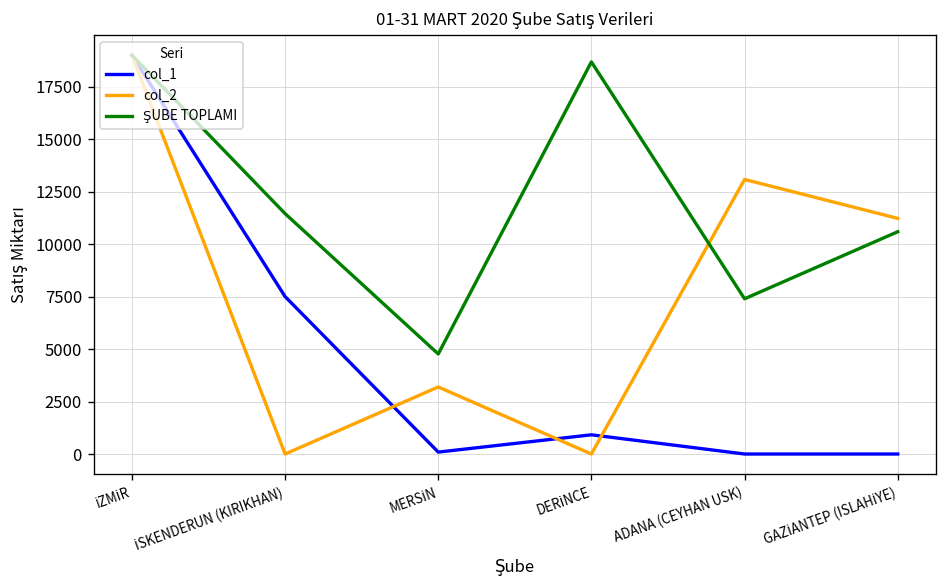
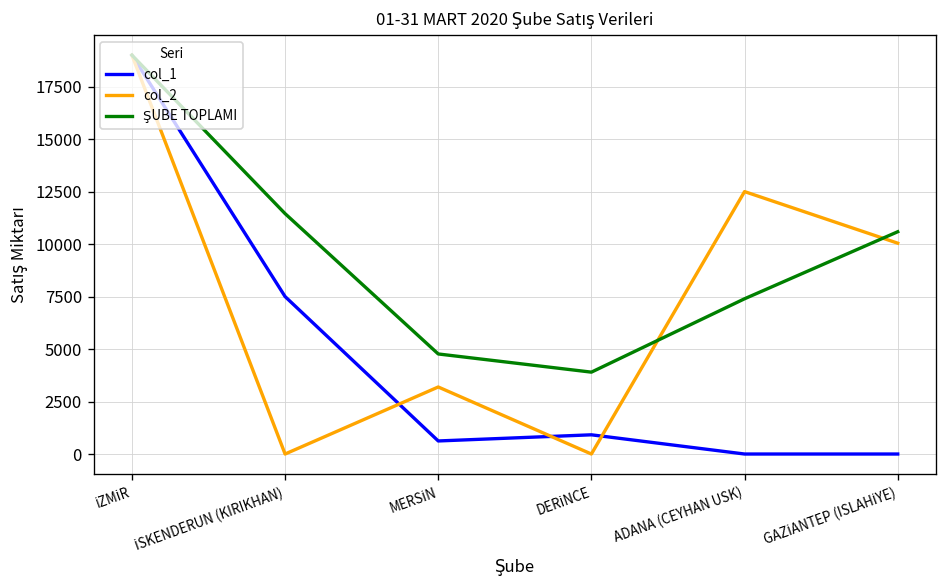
col_1, MERSİN: 100 -> 600
ŞUBE TOPLAMI, DERİNCE: 18700 -> 3900
col_2, ADANA (CEYHAN USK): 13100 -> 12500
col_2, GAZİANTEP (ISLAHİYE): 11200 -> 10000
